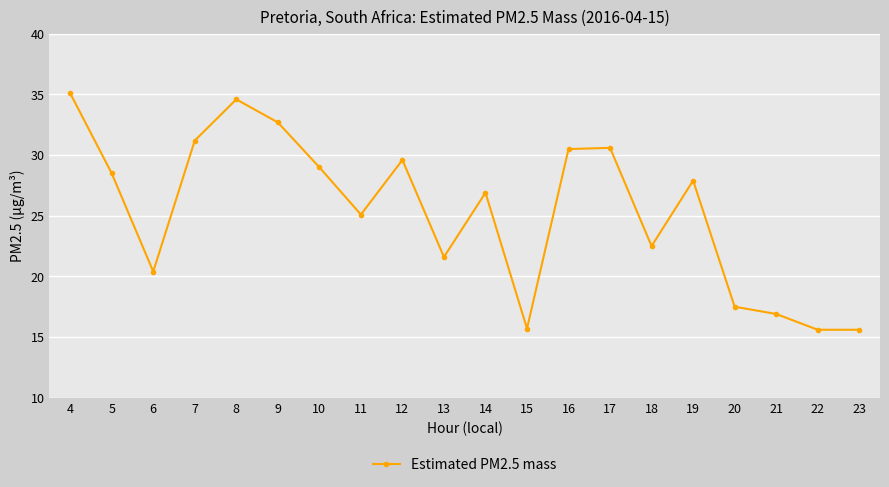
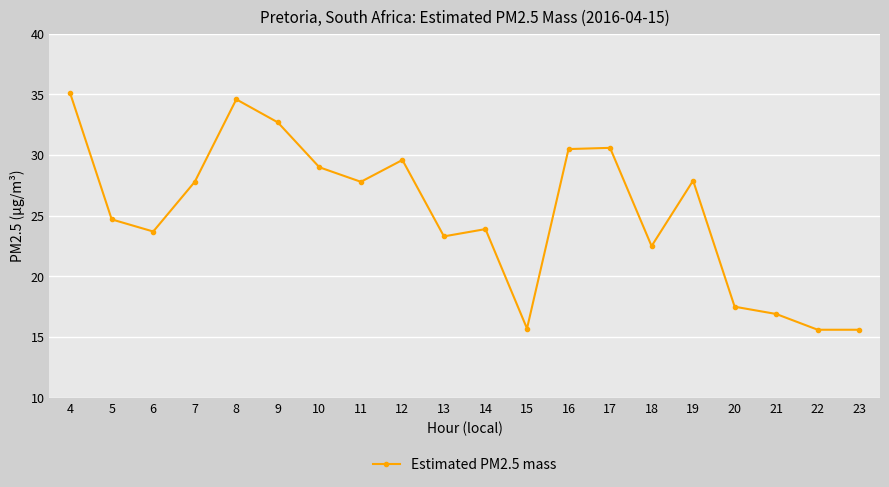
5: 28.5 -> 24.7
6: 20.4 -> 23.7
7: 31.2 -> 27.8
11: 25.1 -> 27.8
13: 21.6 -> 23.3
14: 26.9 -> 23.9
